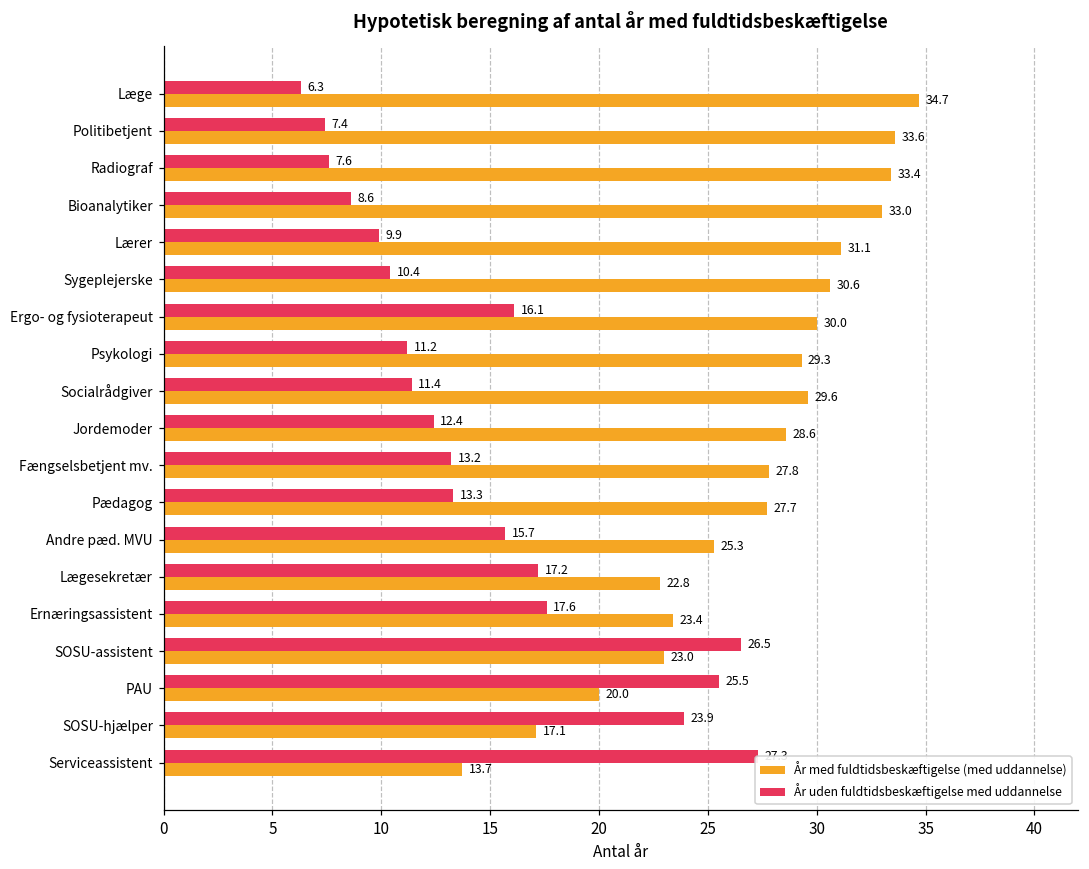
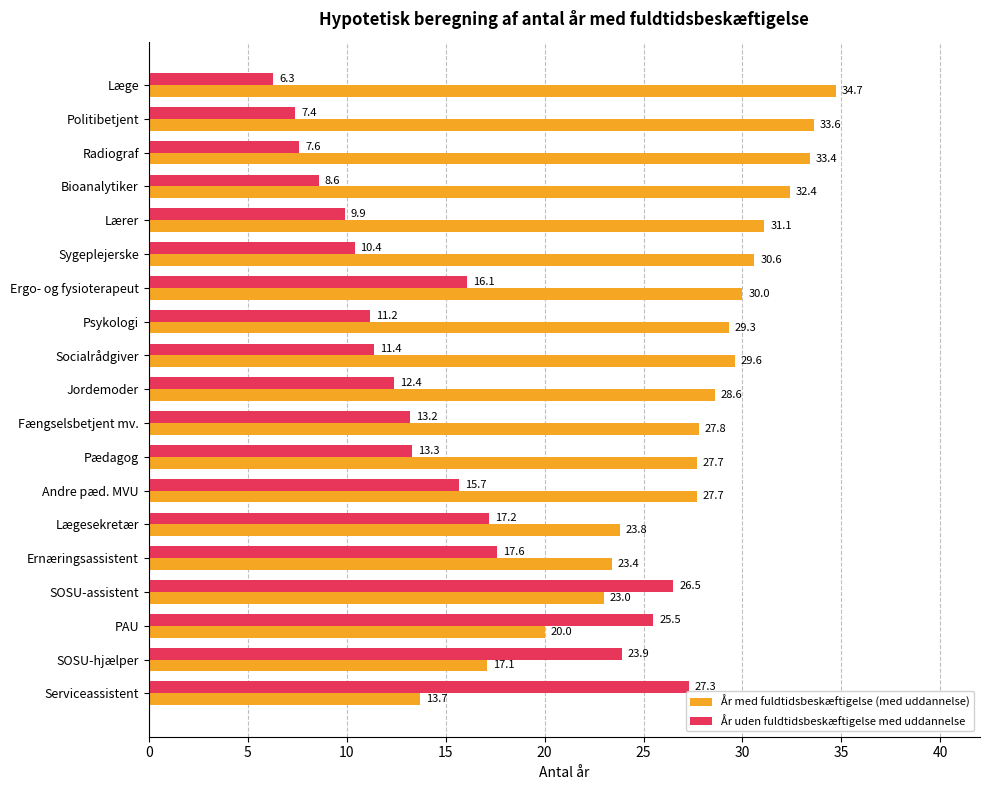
År med fuldtidsbeskæftigelse (med uddannelse), Bioanalytiker: 33.0 -> 32.4
År med fuldtidsbeskæftigelse (med uddannelse), Andre pæd. MVU: 25.3 -> 27.7
År med fuldtidsbeskæftigelse (med uddannelse), Lægesekretær: 22.8 -> 23.8
